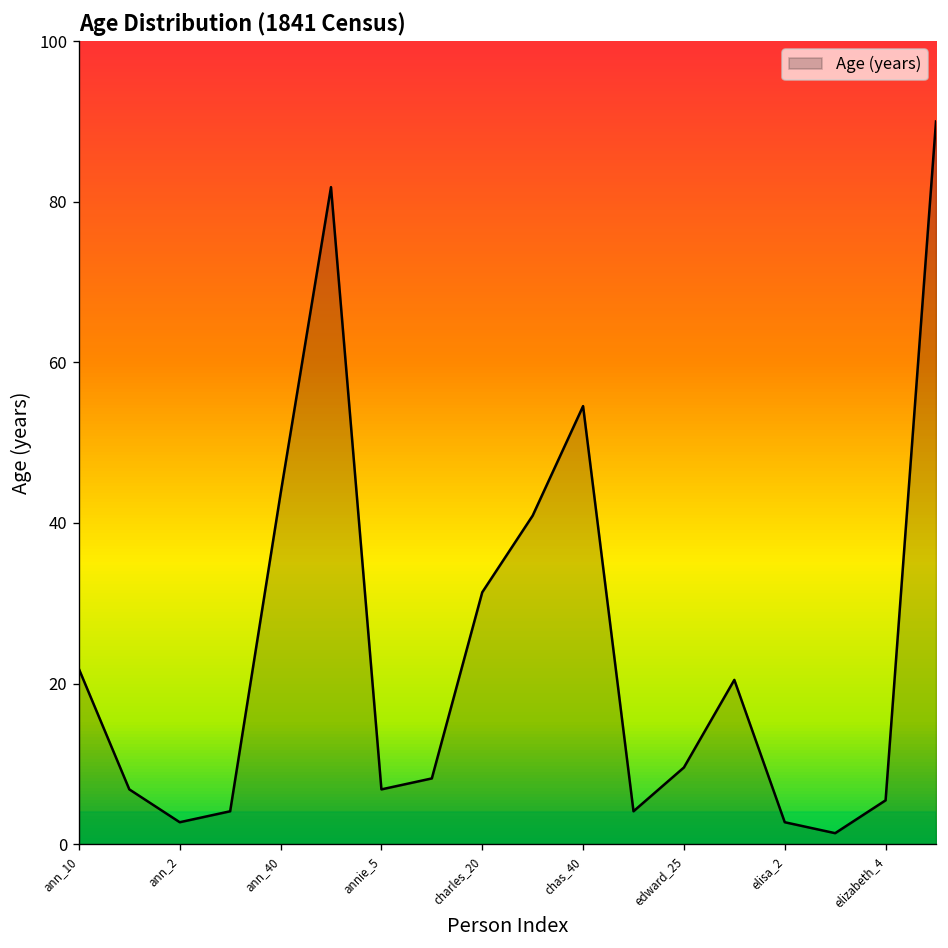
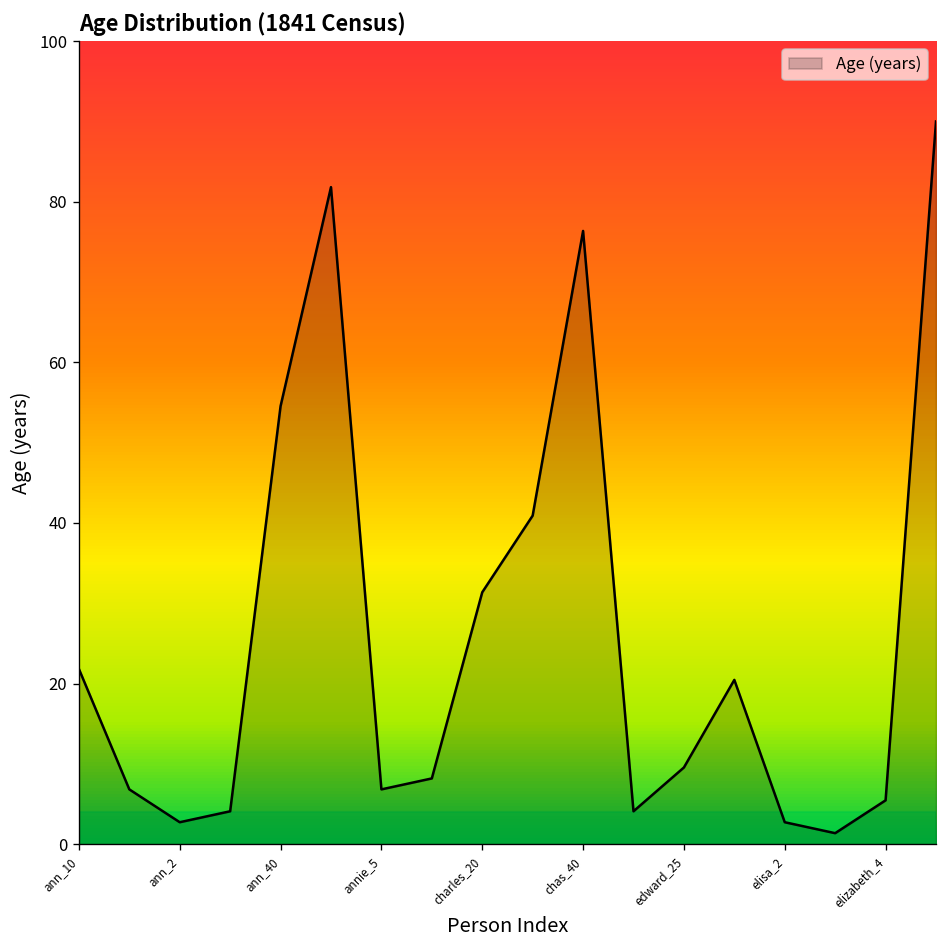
ann_40: 44 -> 55
chas_40: 55 -> 76
